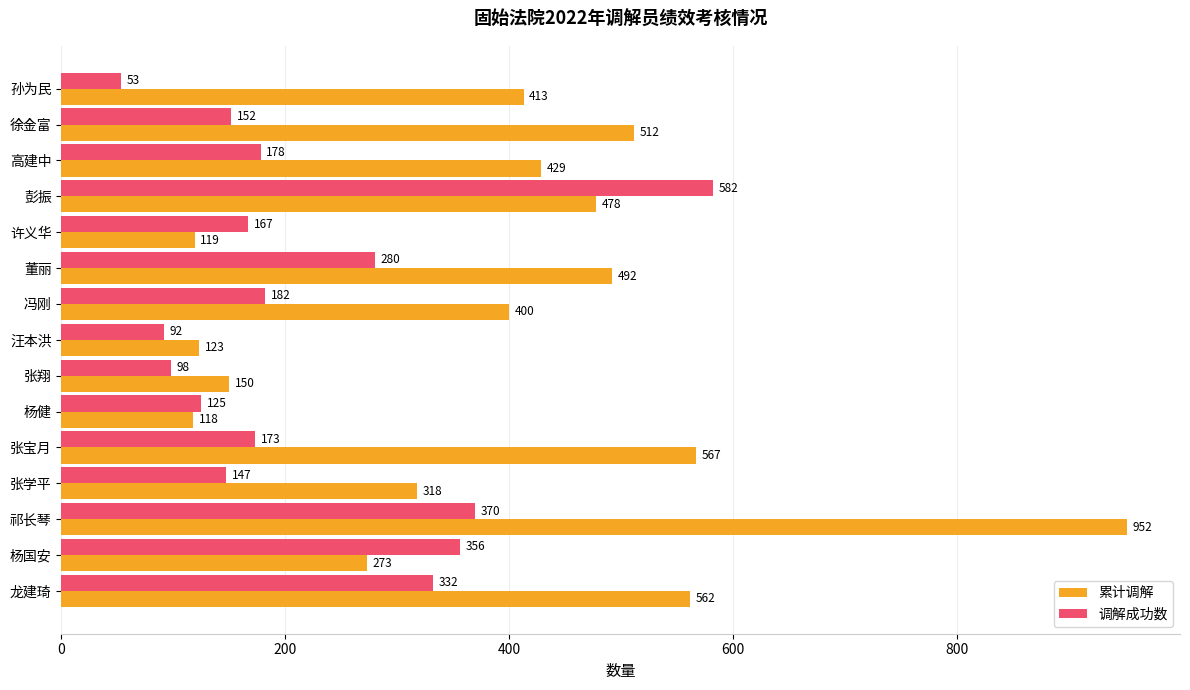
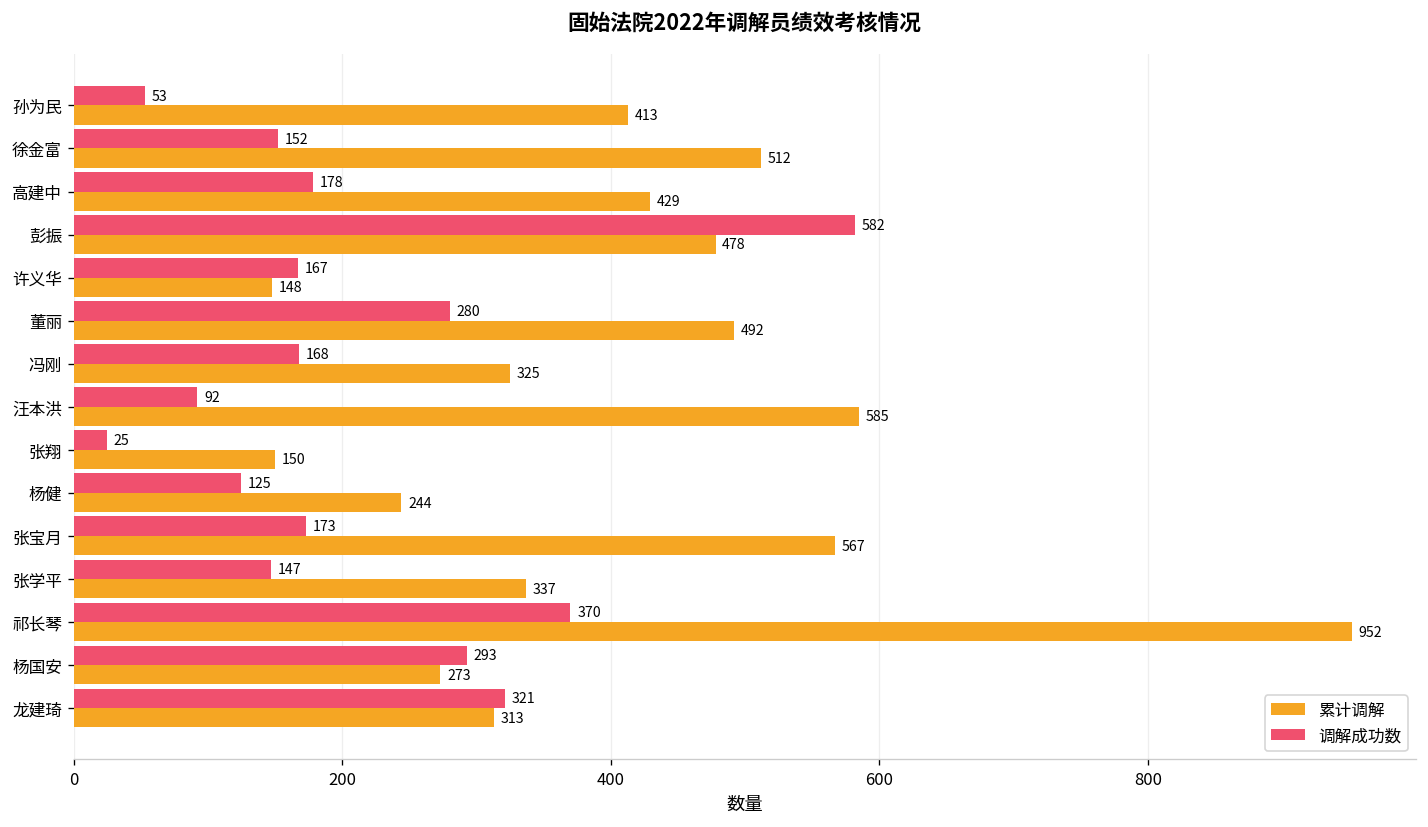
累计调解, 许义华: 119 -> 148
调解成功数, 冯刚: 182 -> 168
累计调解, 冯刚: 400 -> 325
累计调解, 汪本洪: 123 -> 585
调解成功数, 张翔: 98 -> 25
累计调解, 杨健: 118 -> 244
累计调解, 张学平: 318 -> 337
调解成功数, 杨国安: 356 -> 293
调解成功数, 龙建琦: 332 -> 321
累计调解, 龙建琦: 562 -> 313
